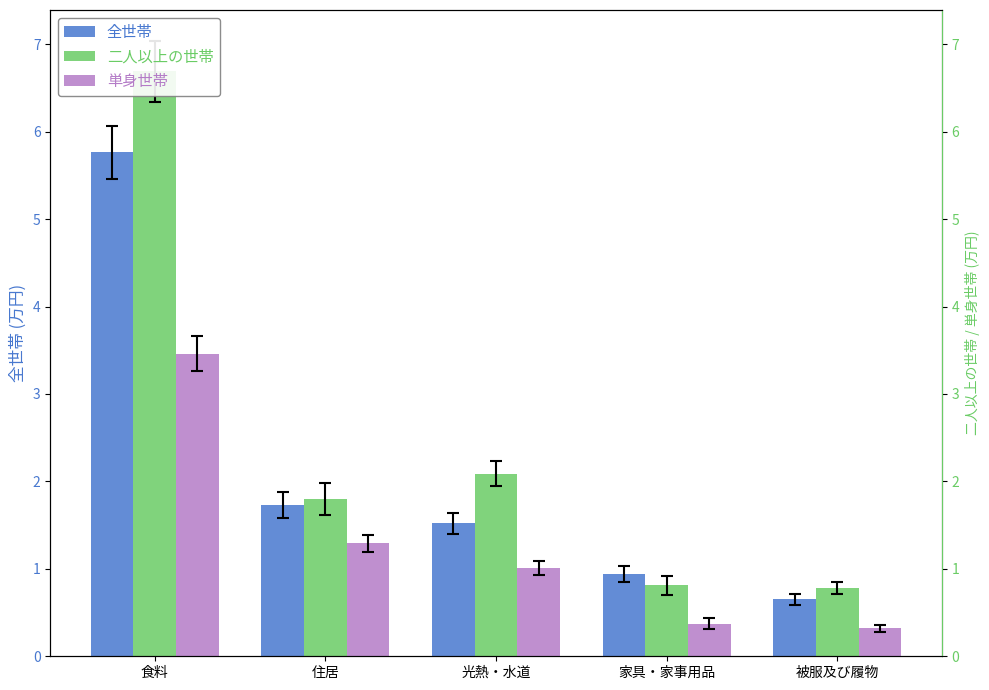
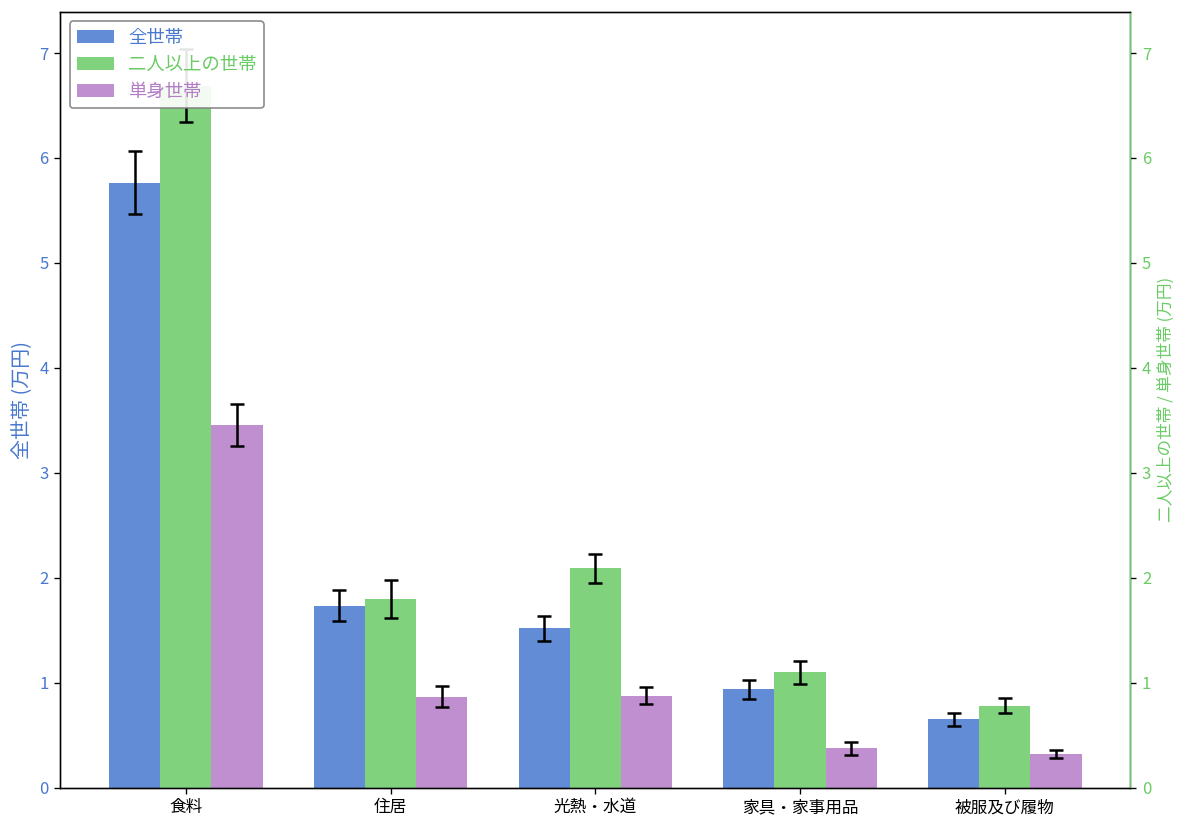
単身世帯, 住居: 1.3 -> 0.9
単身世帯, 光熱・水道: 1.0 -> 0.9
二人以上の世帯, 家具・家事用品: 0.8 -> 1.1
